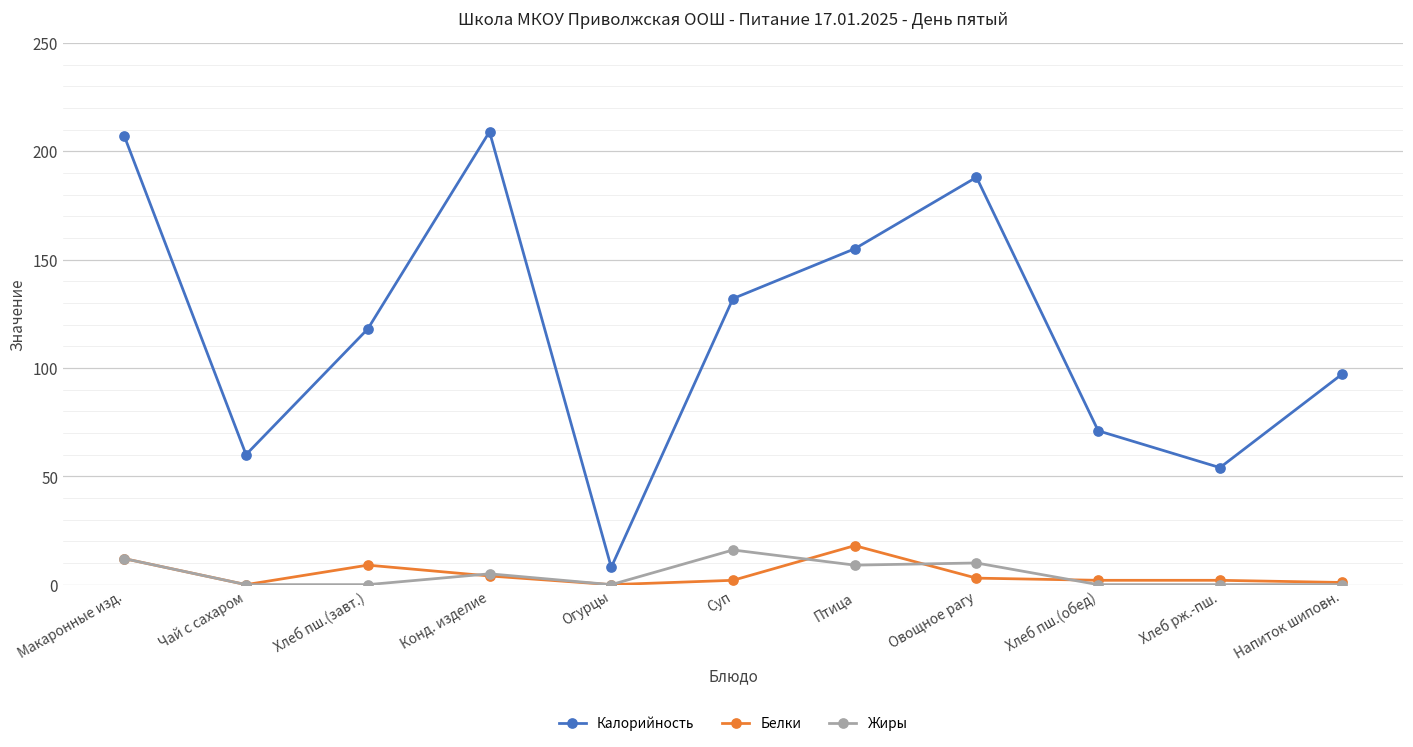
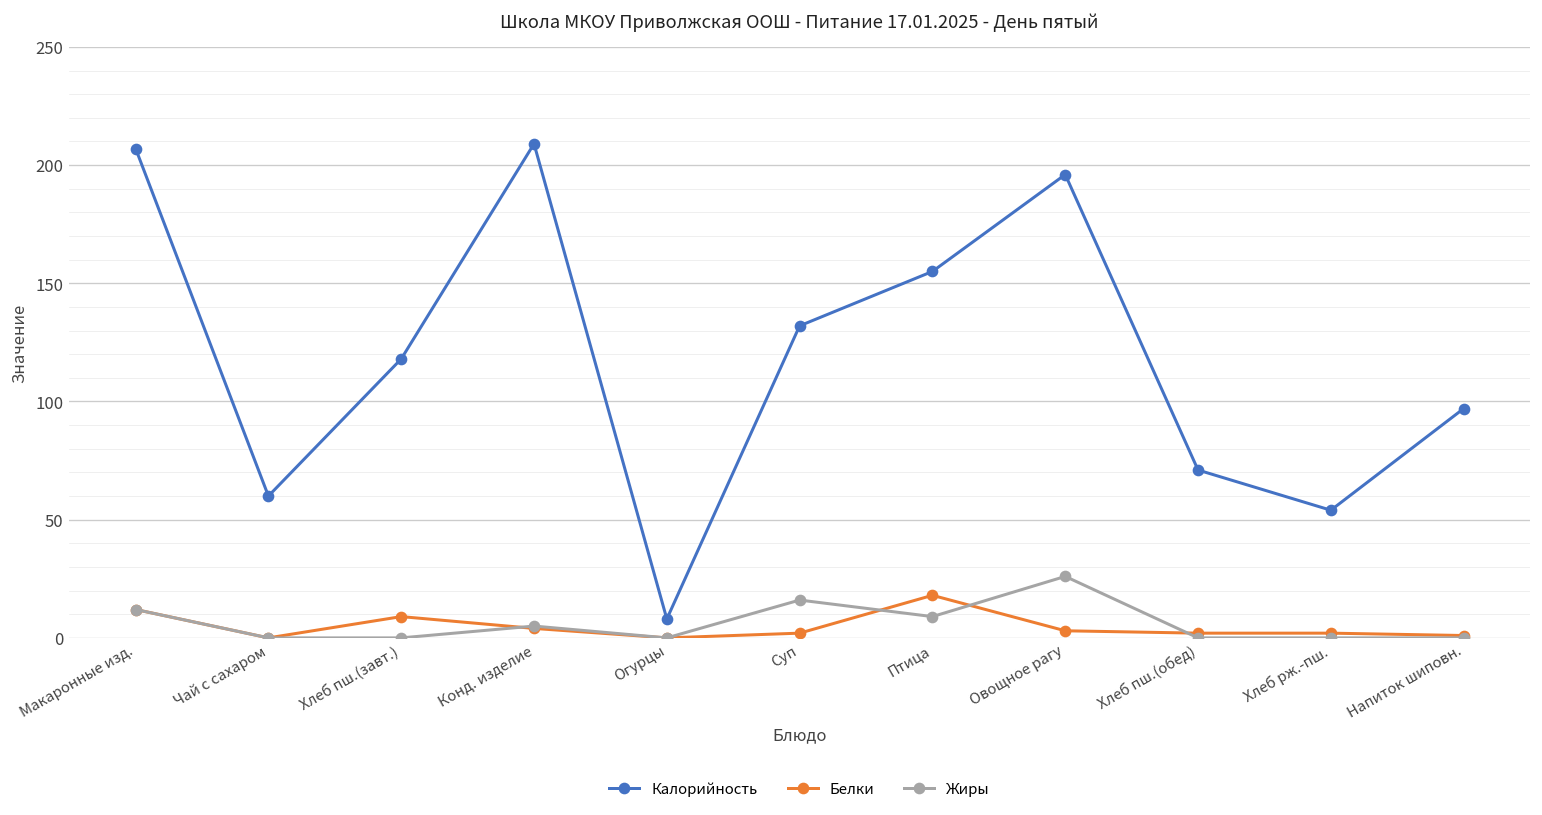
Калорийность, Овощное рагу: 188 -> 196
Жиры, Овощное рагу: 10 -> 26
